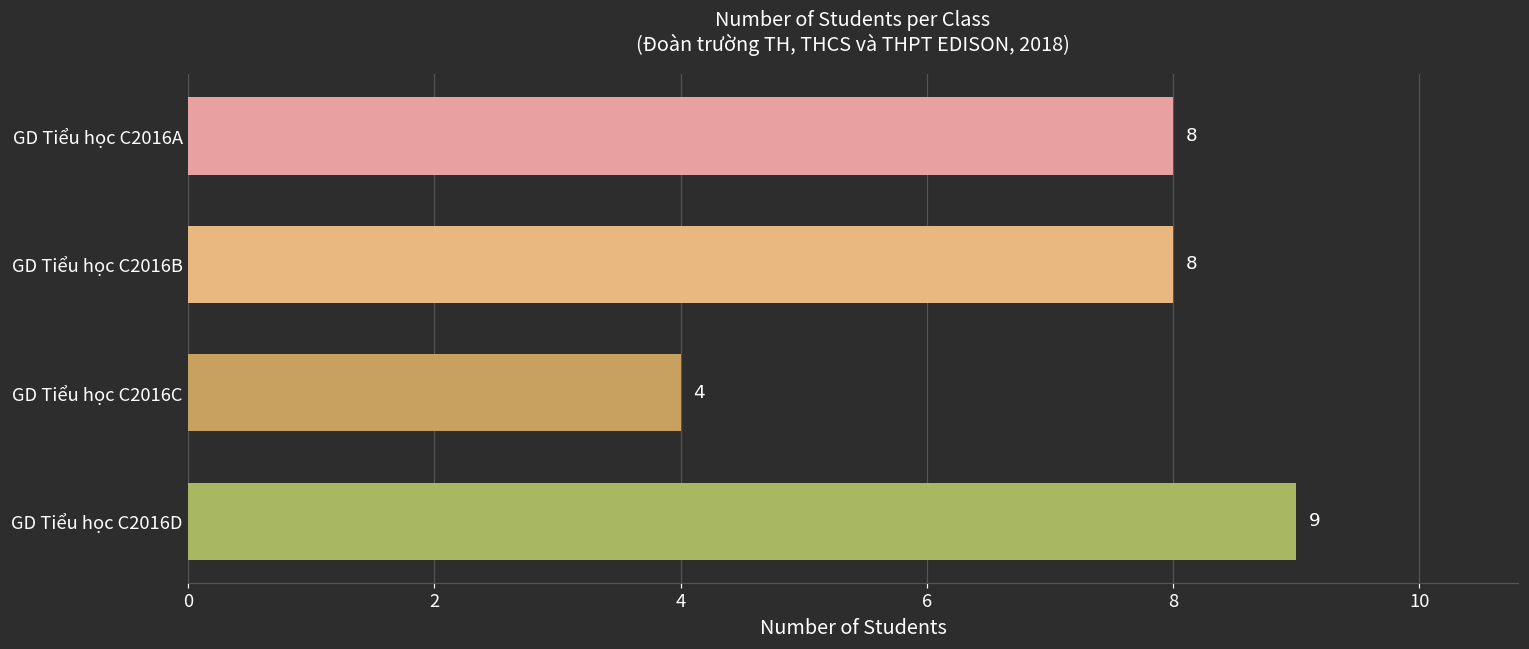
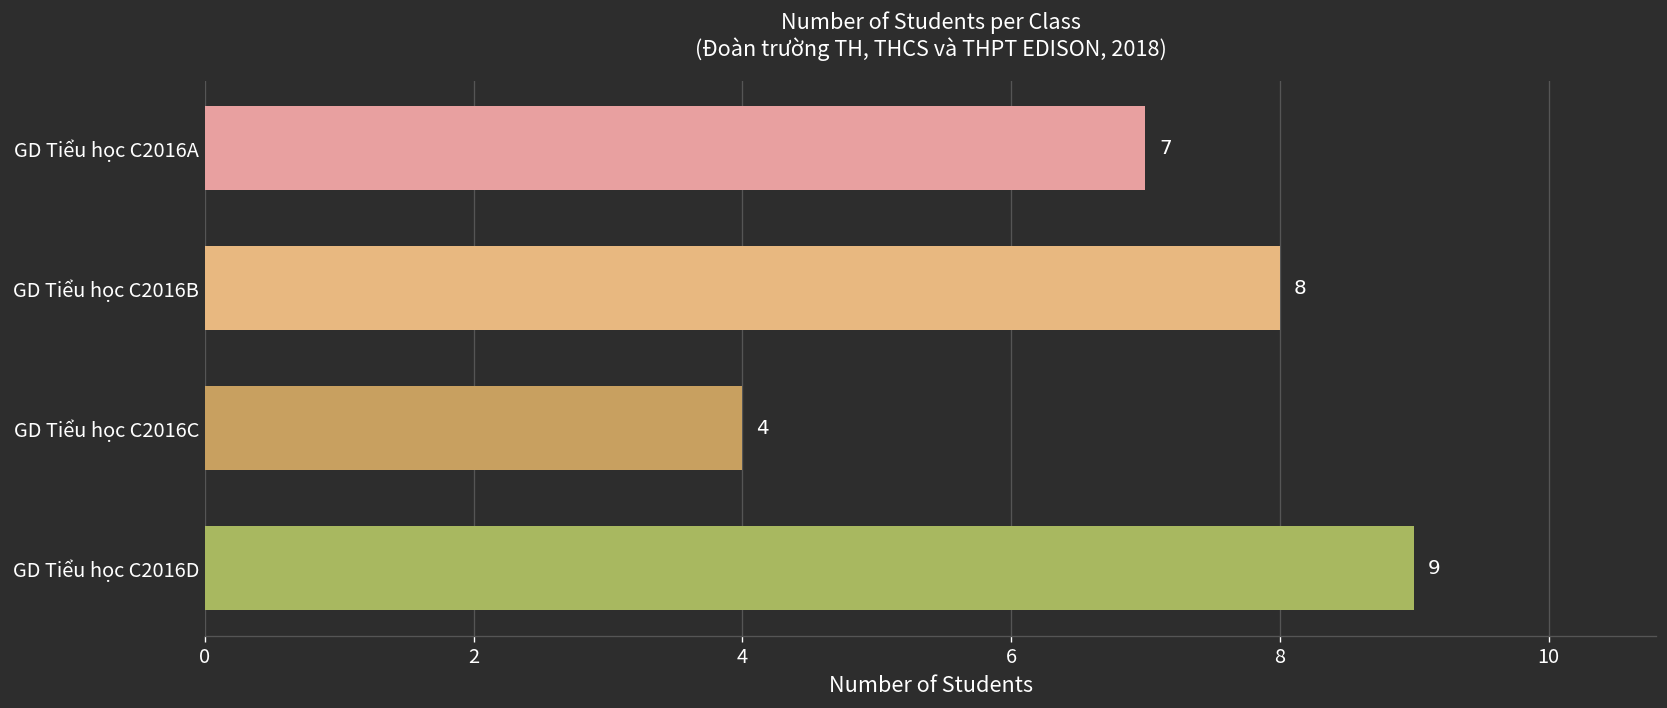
GD Tiểu học C2016A: 8 -> 7
